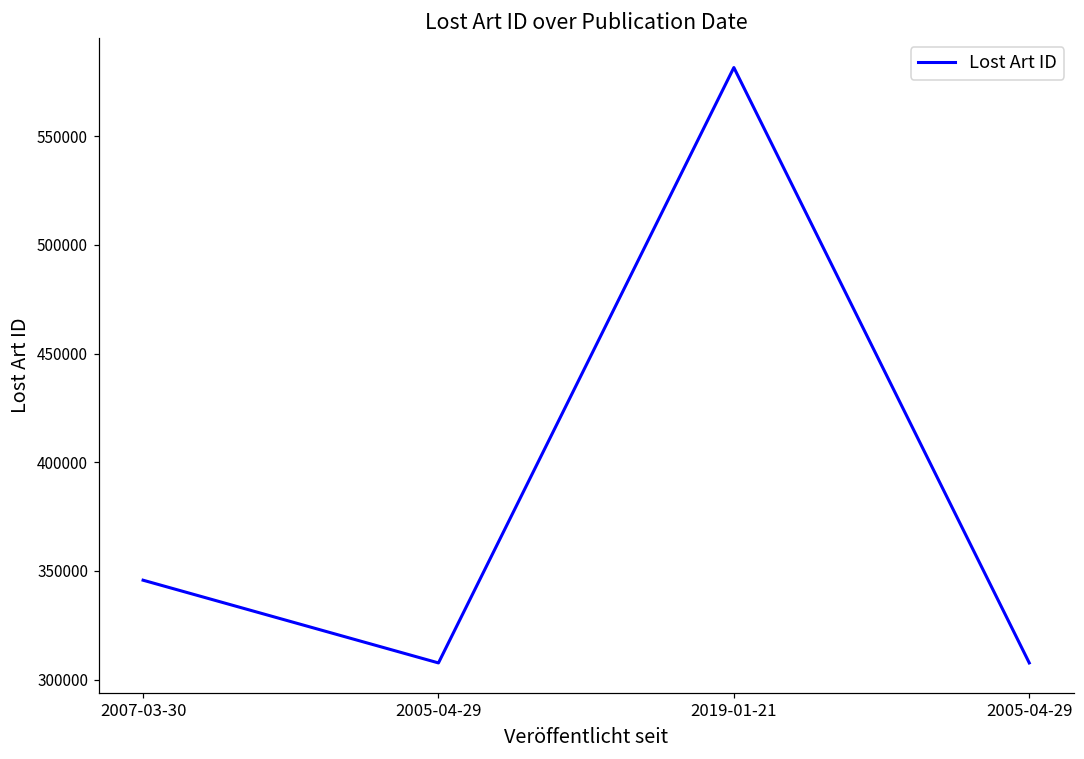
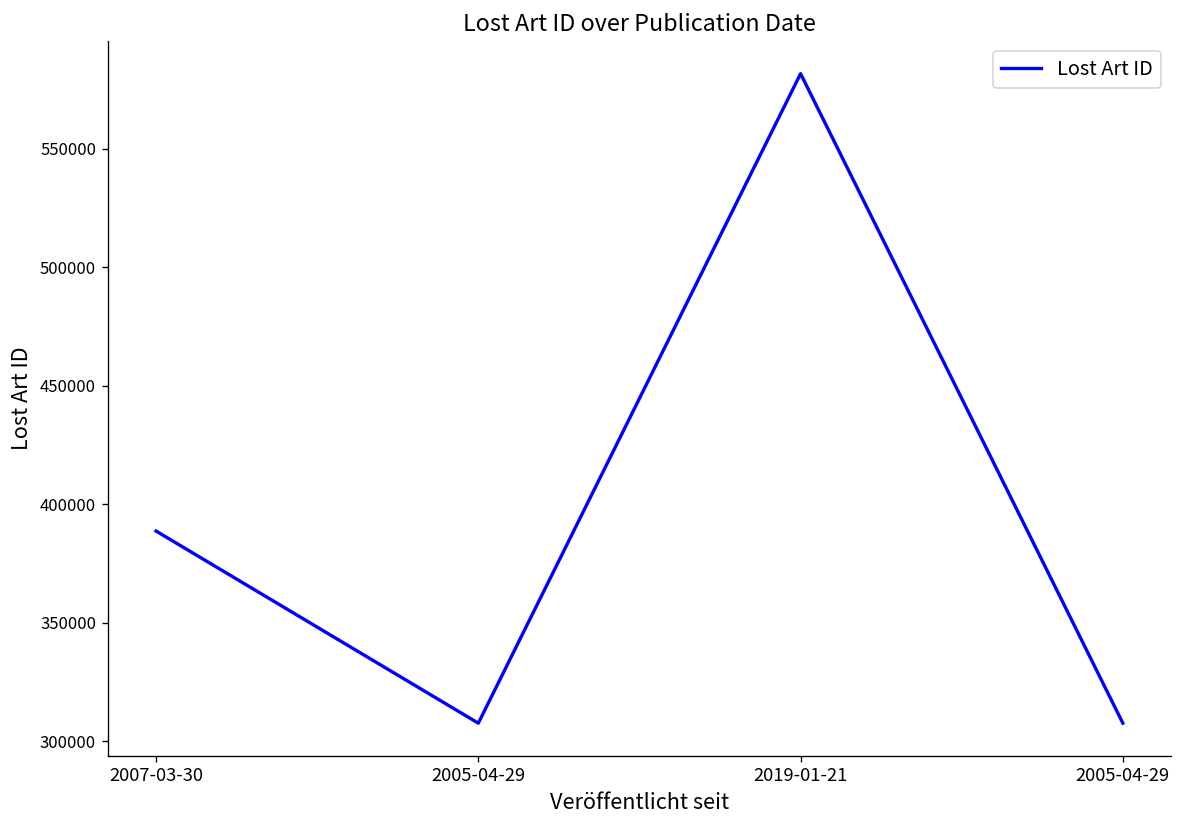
2007-03-30: 346000 -> 389000
